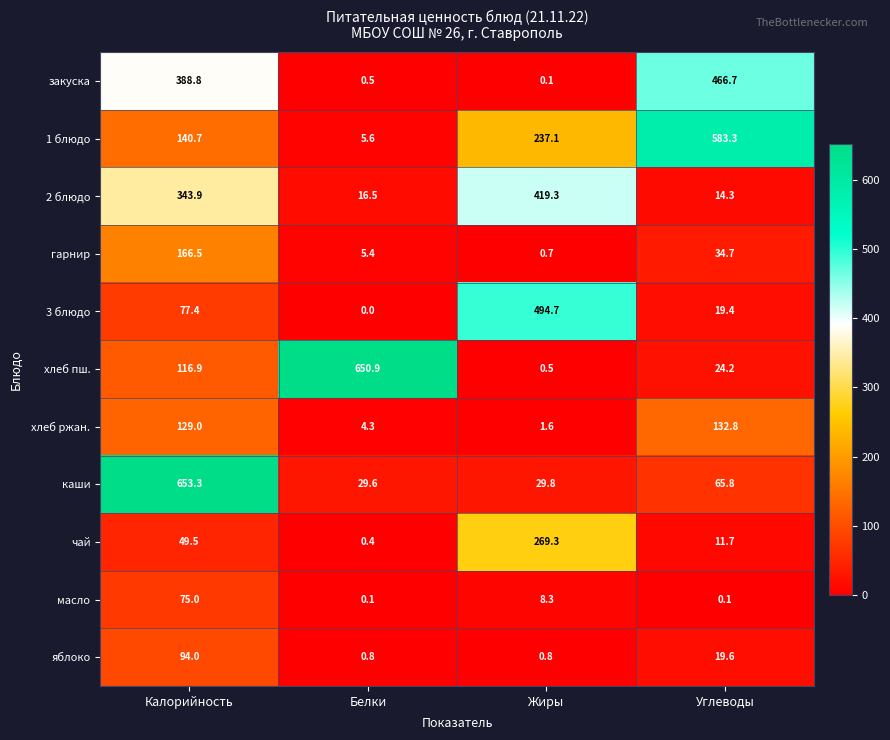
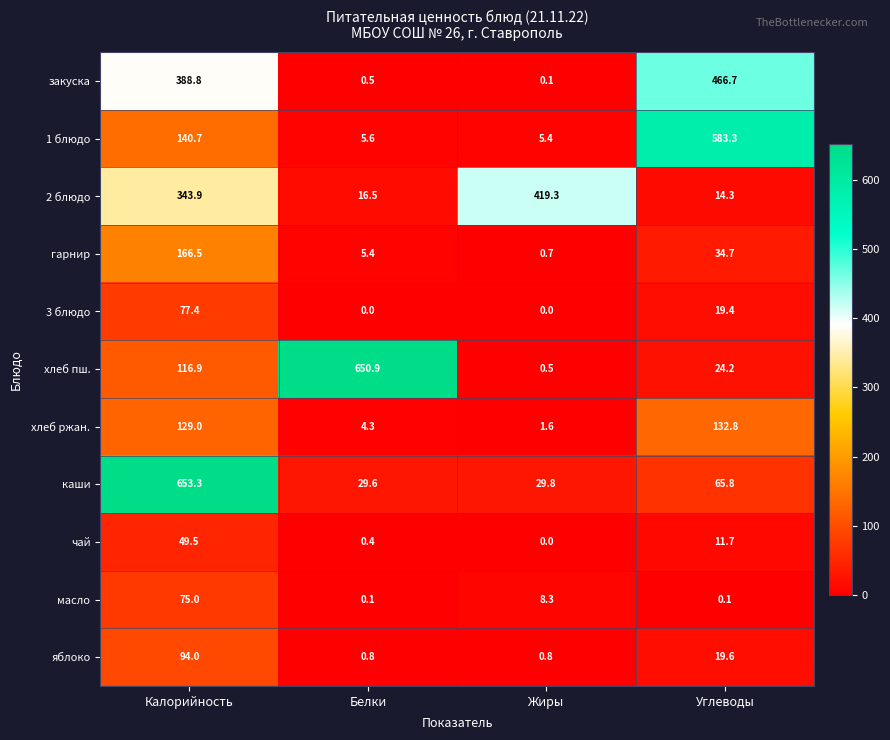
1 блюдо, Жиры: 237.1 -> 5.4
3 блюдо, Жиры: 494.7 -> 0.0
чай, Жиры: 269.3 -> 0.0
